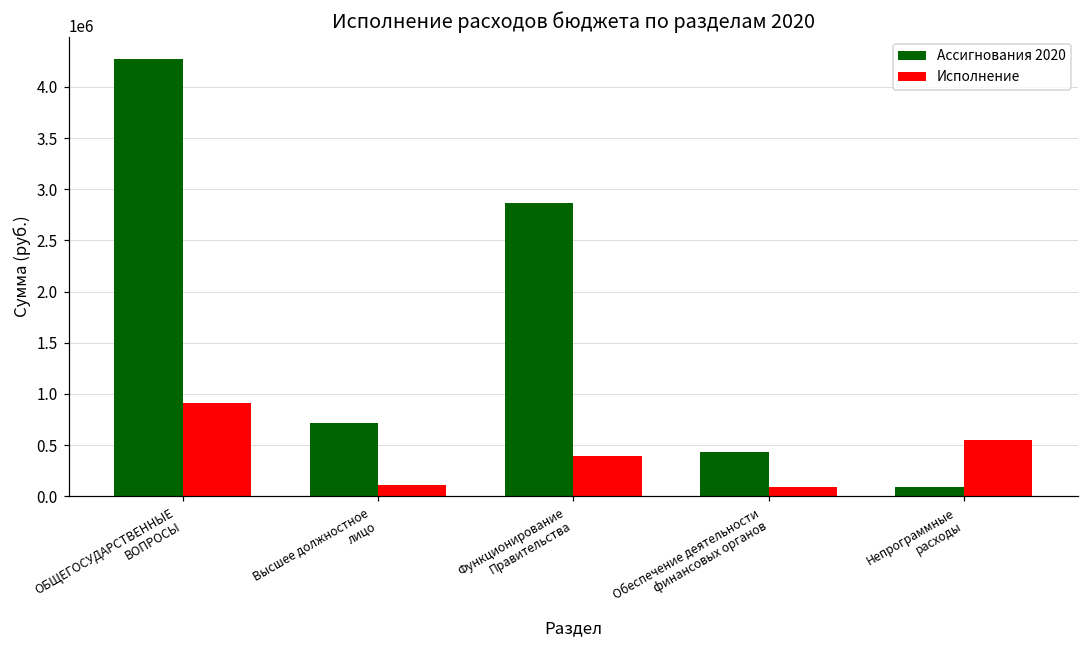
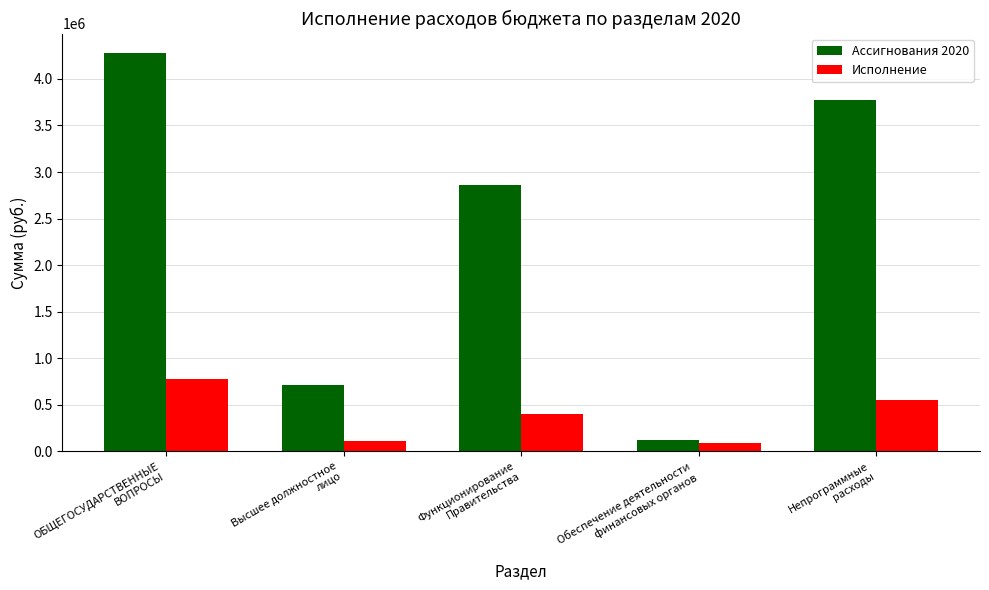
Исполнение, ОБЩЕГОСУДАРСТВЕННЫЕ ВОПРОСЫ: 900000 -> 800000
Ассигнования 2020, Обеспечение деятельности финансовых органов: 400000 -> 100000
Ассигнования 2020, Непрограммные расходы: 100000 -> 3800000
